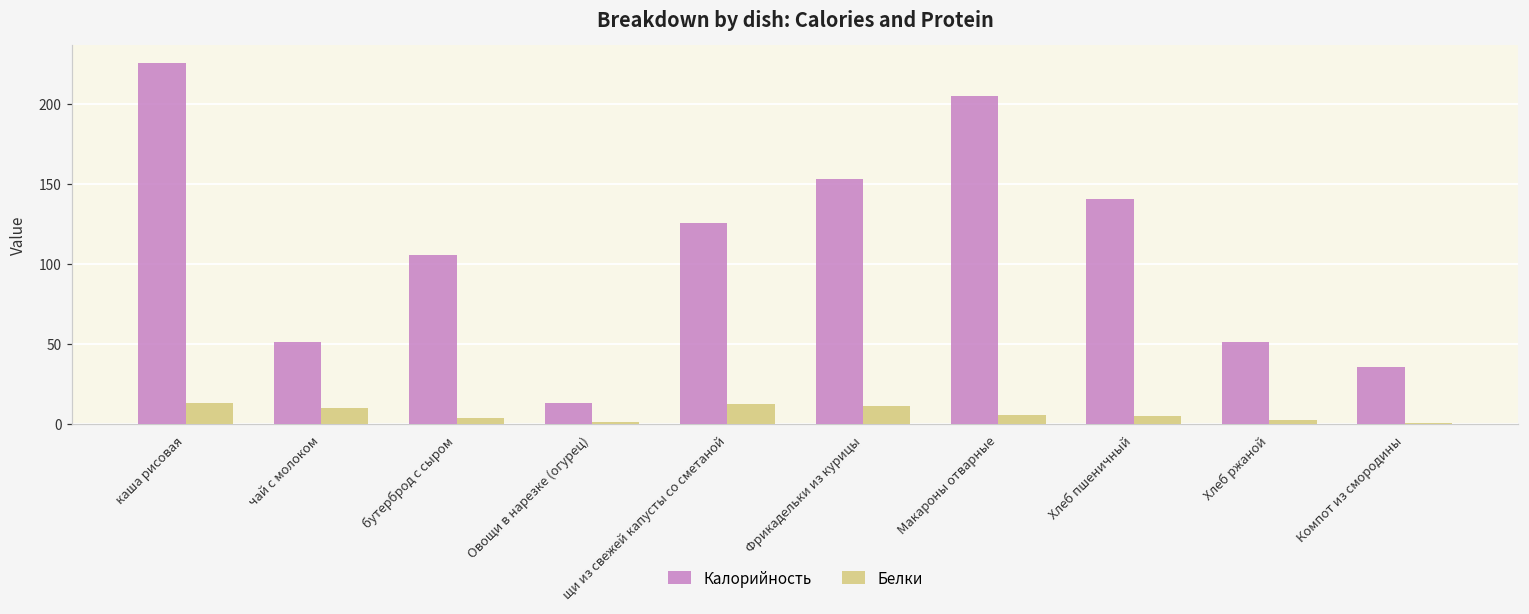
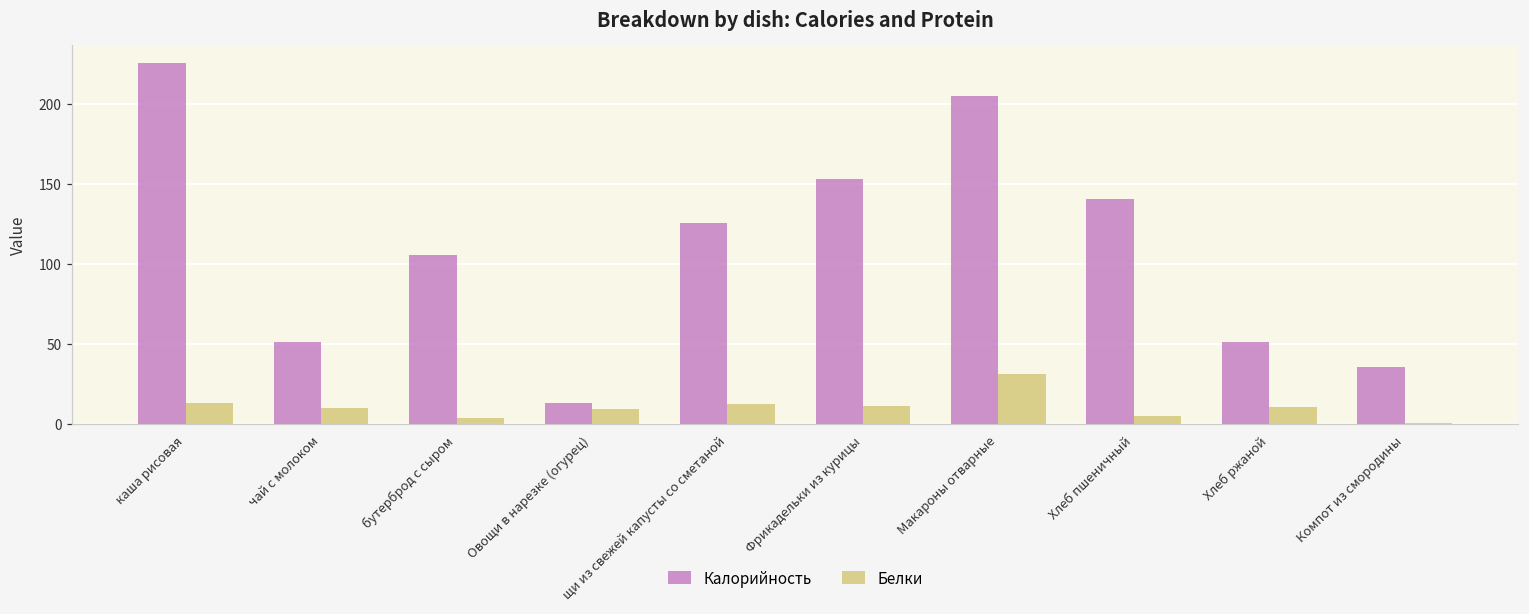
Белки, Овощи в нарезке (огурец): 1 -> 9
Белки, Макароны отварные: 5 -> 31
Белки, Хлеб ржаной: 2 -> 10
